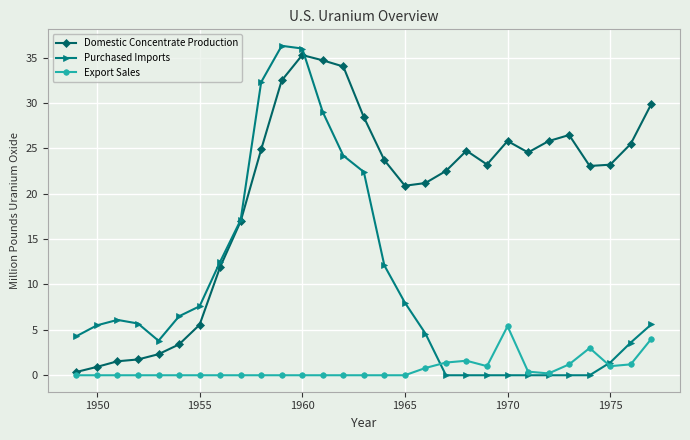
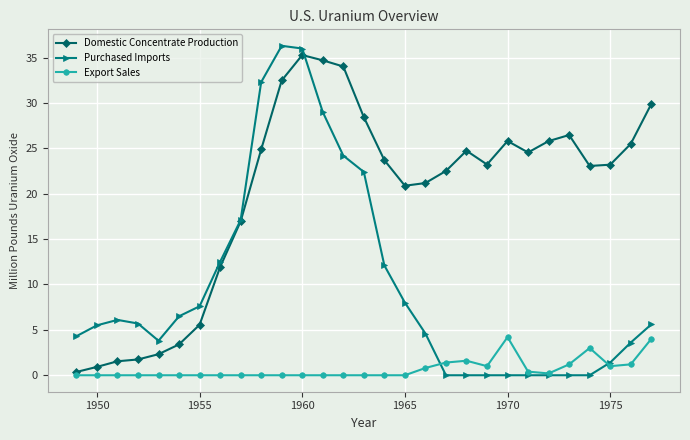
Export Sales, 1970: 5 -> 4
